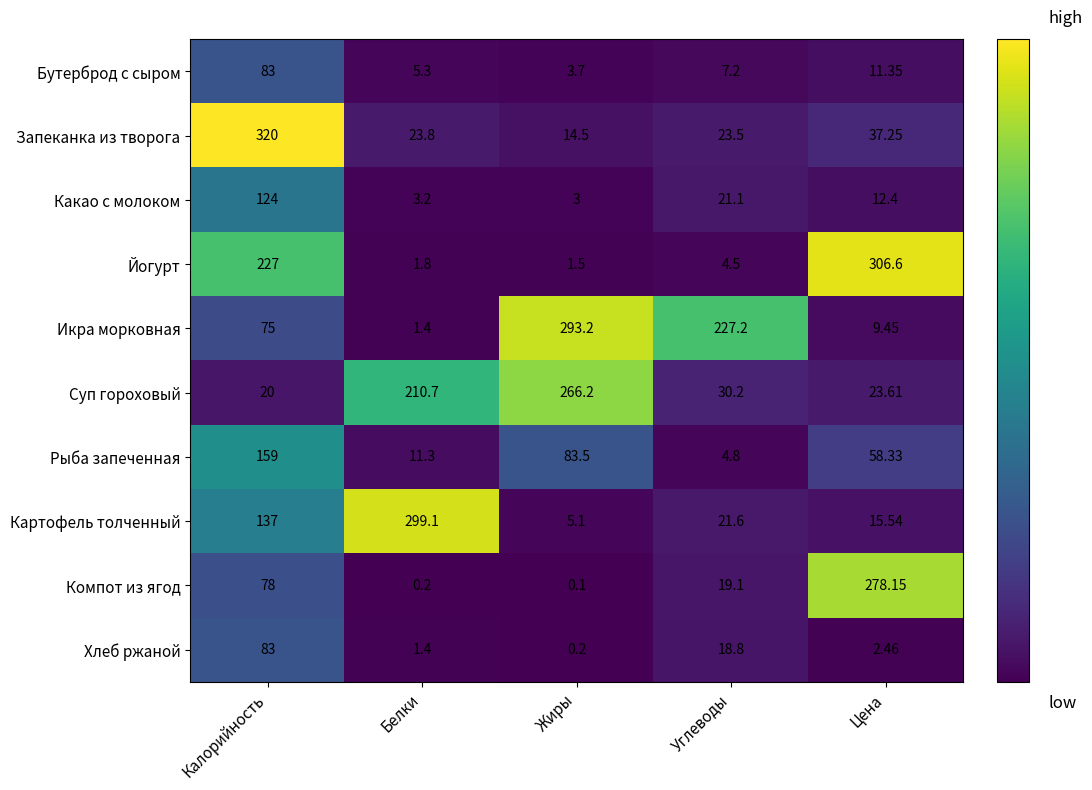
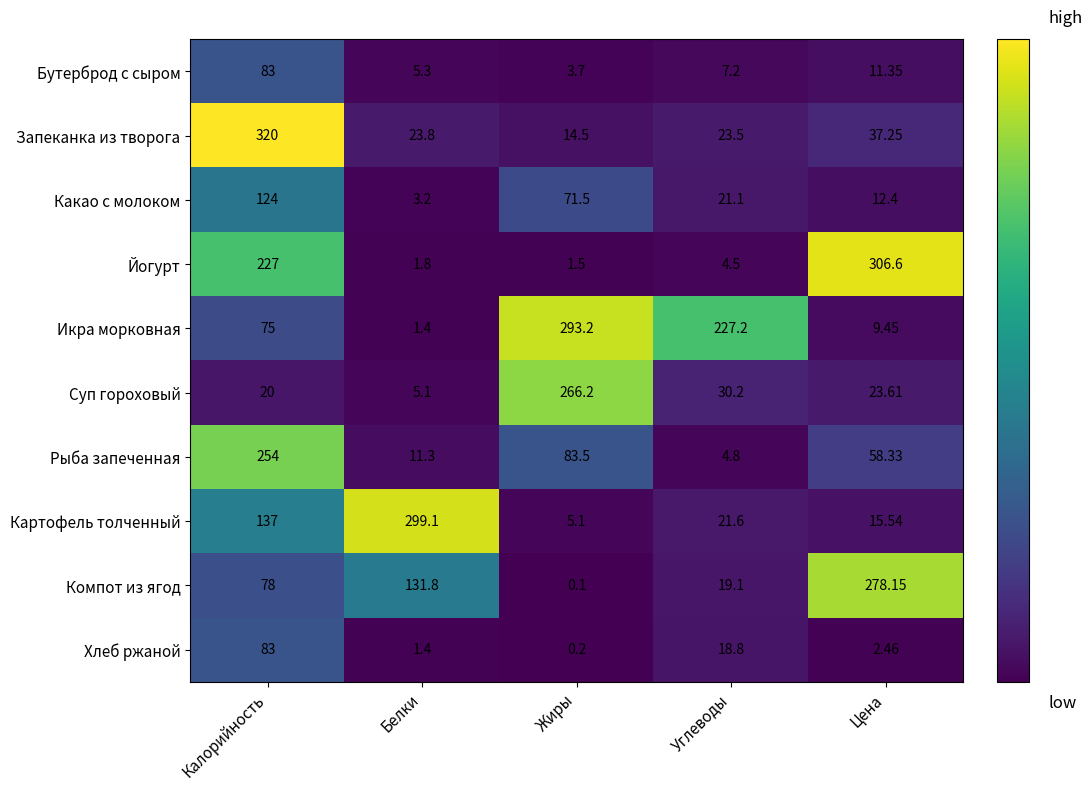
Какао с молоком, Жиры: 3 -> 71.5
Суп гороховый, Белки: 210.7 -> 5.1
Рыба запеченная, Калорийность: 159 -> 254
Компот из ягод, Белки: 0.2 -> 131.8
